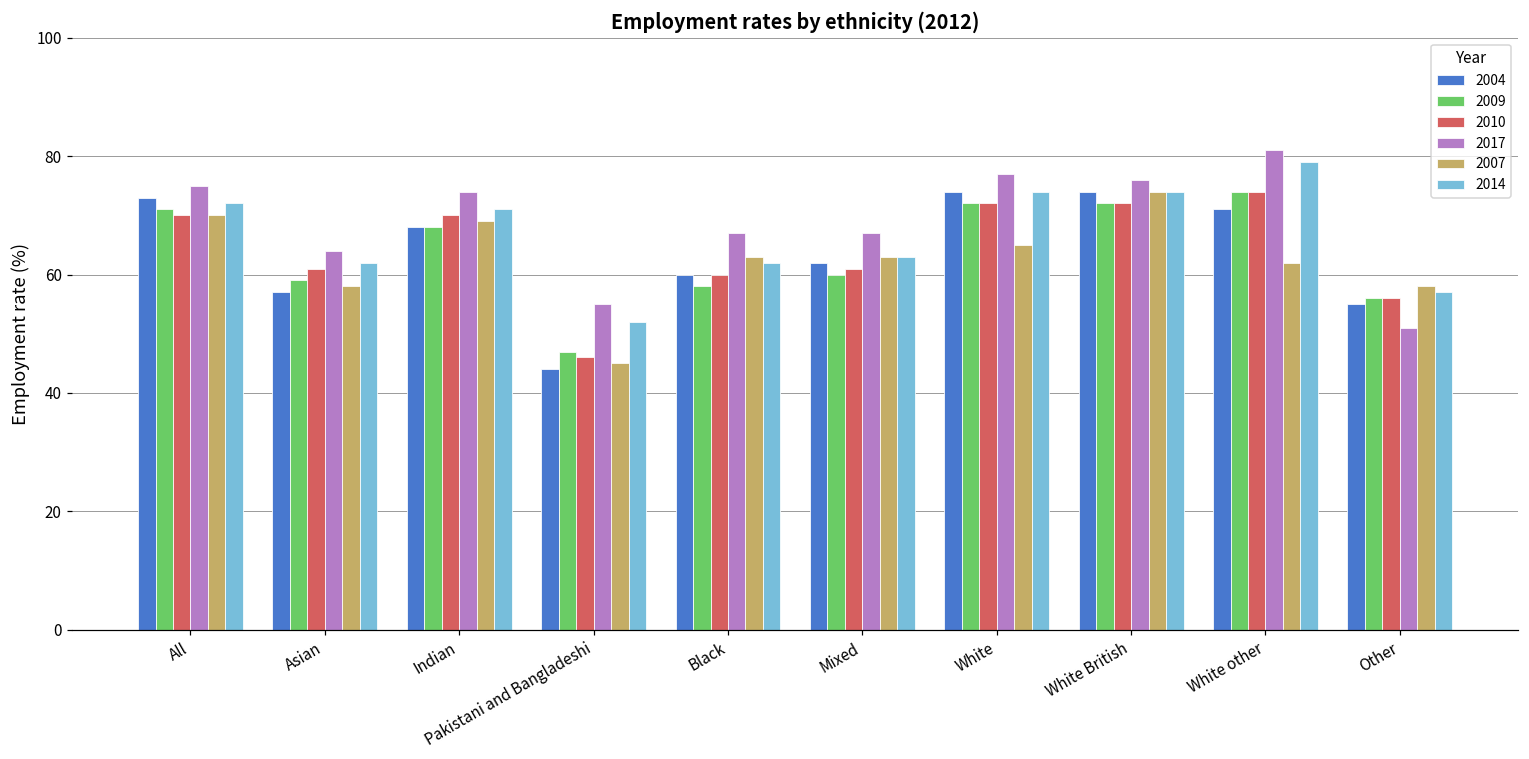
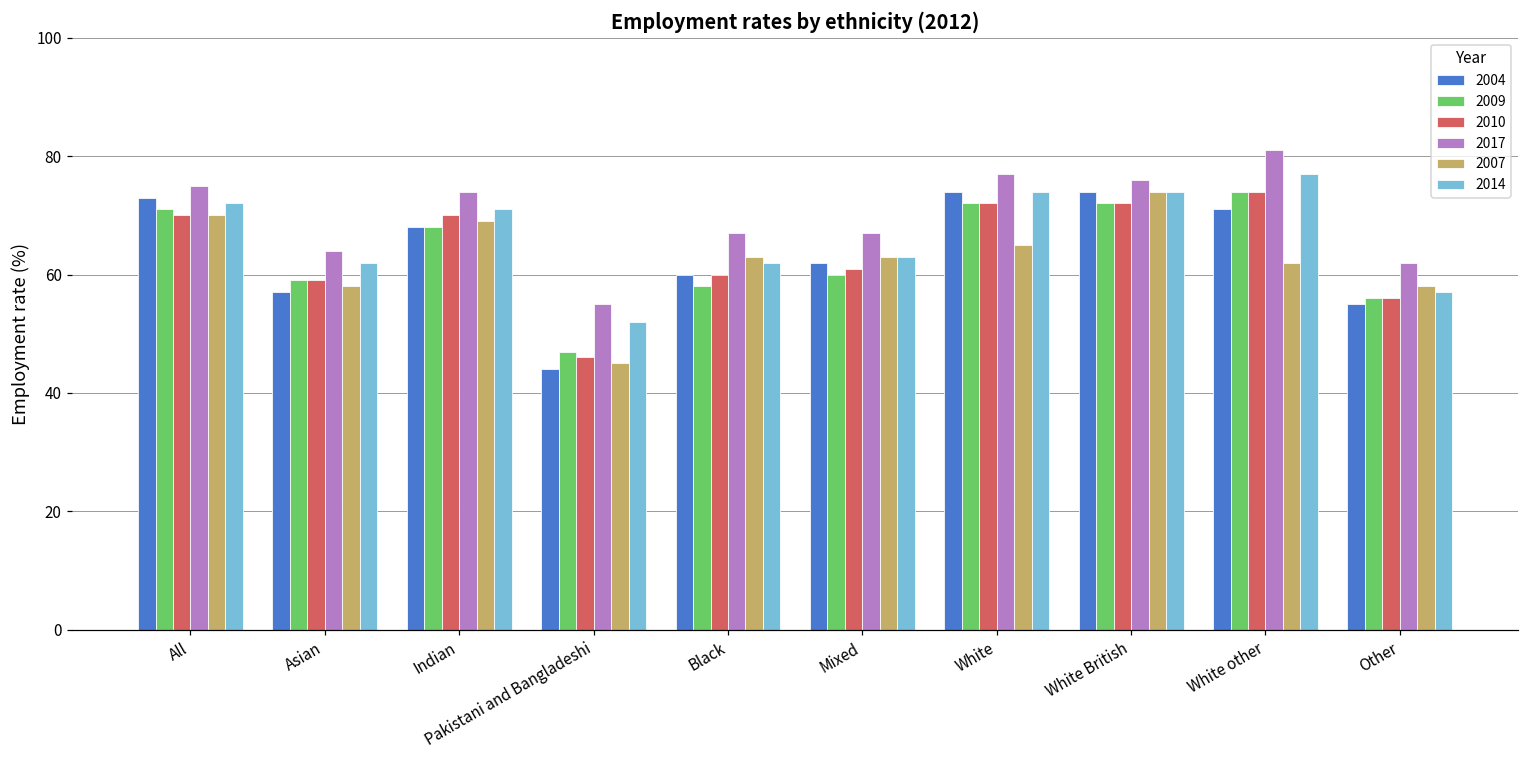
2010, Asian: 61 -> 59
2014, White other: 79 -> 77
2017, Other: 51 -> 62
